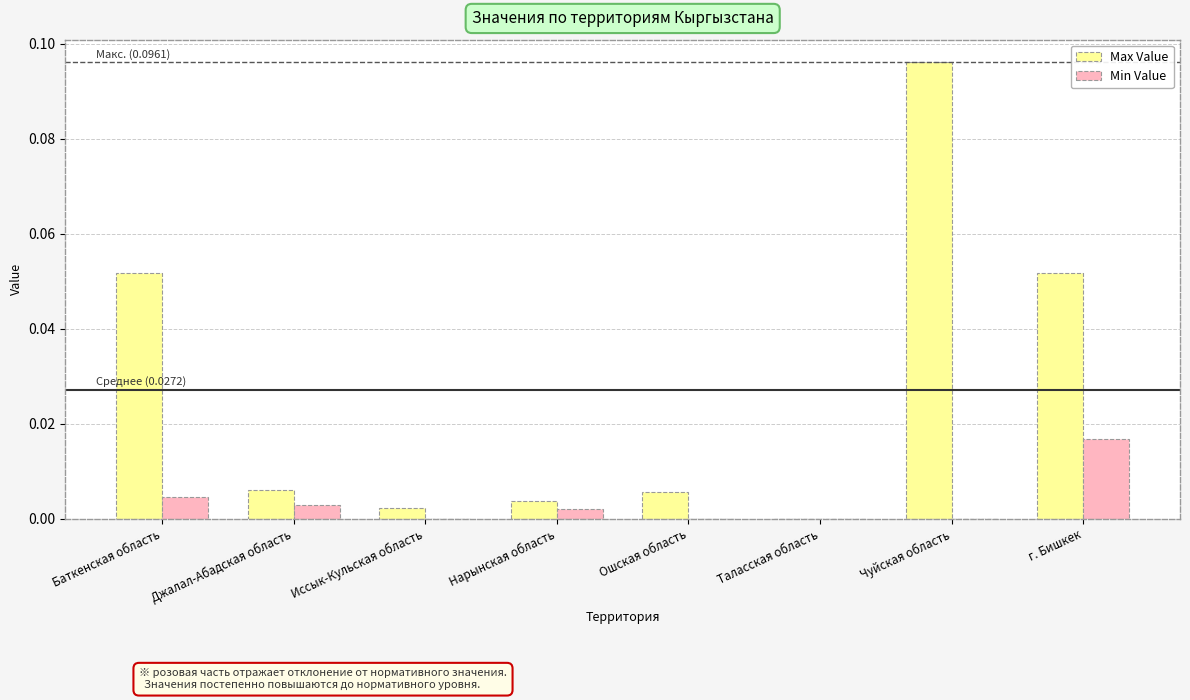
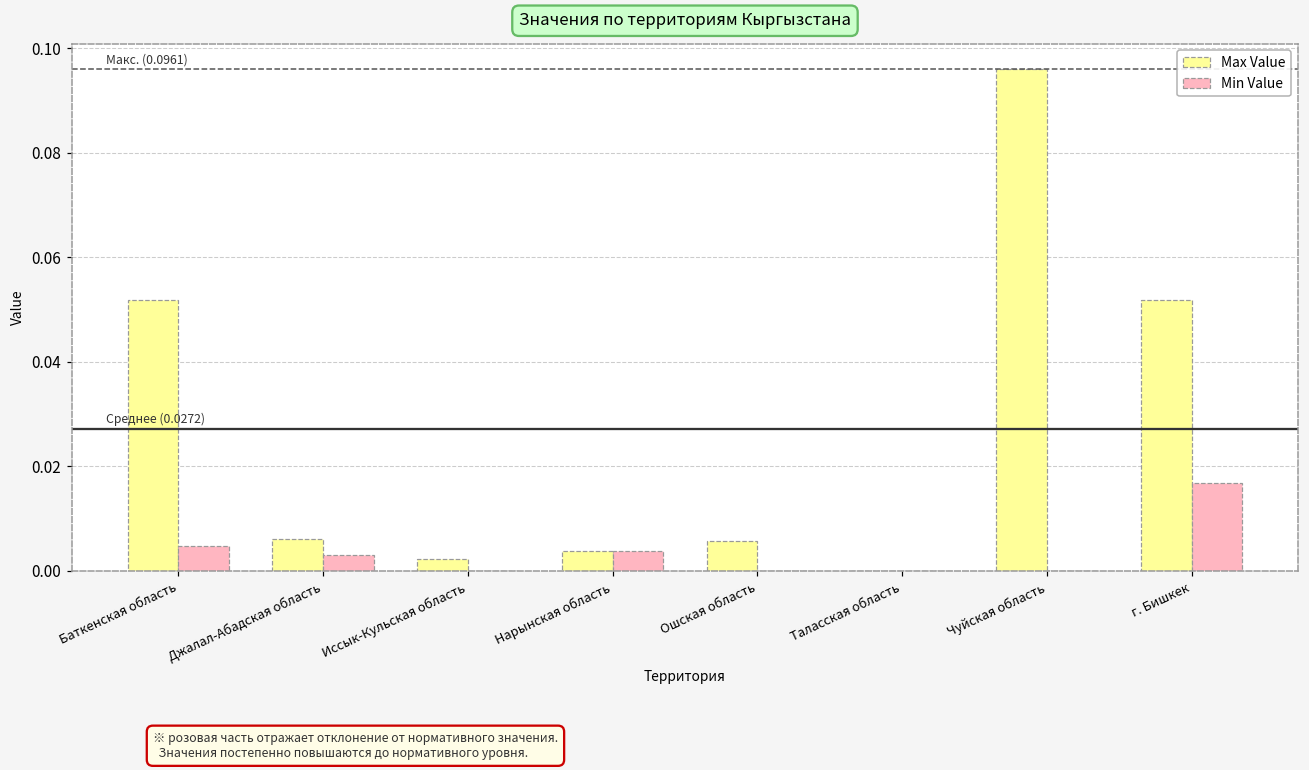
Min Value, Нарынская область: 0.002 -> 0.004
